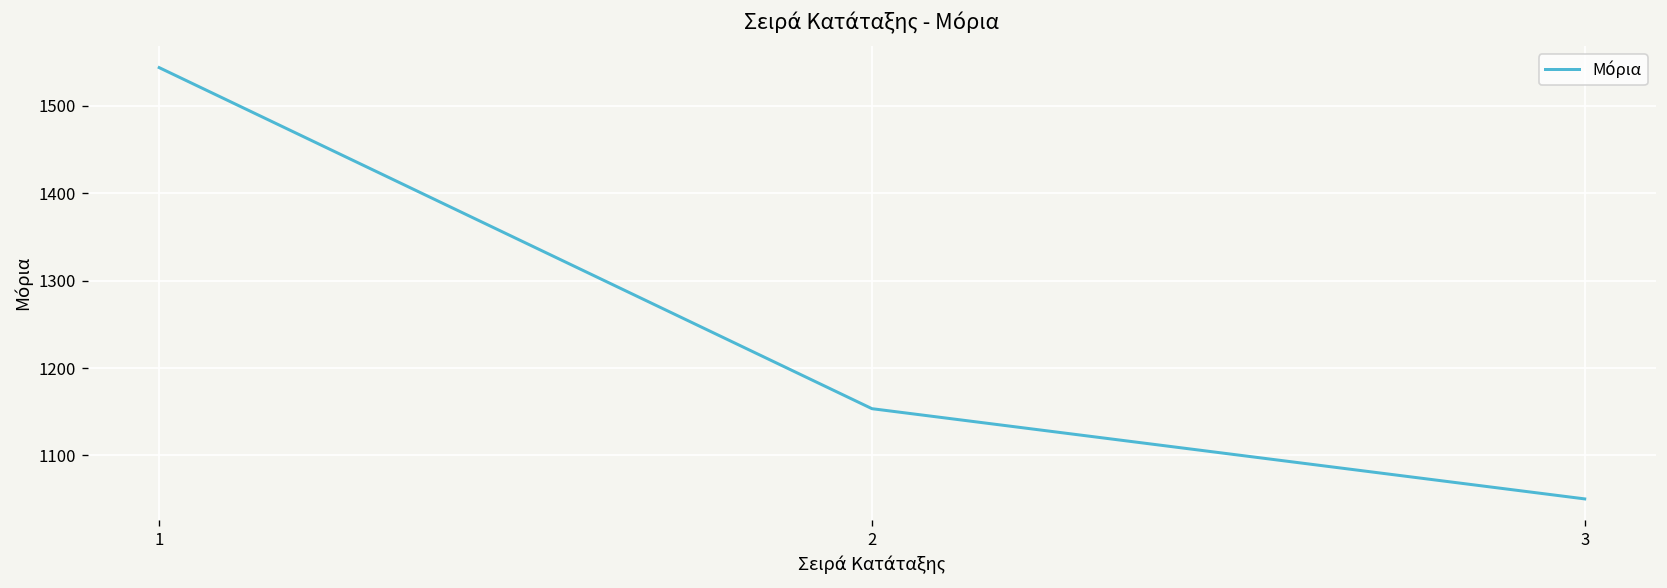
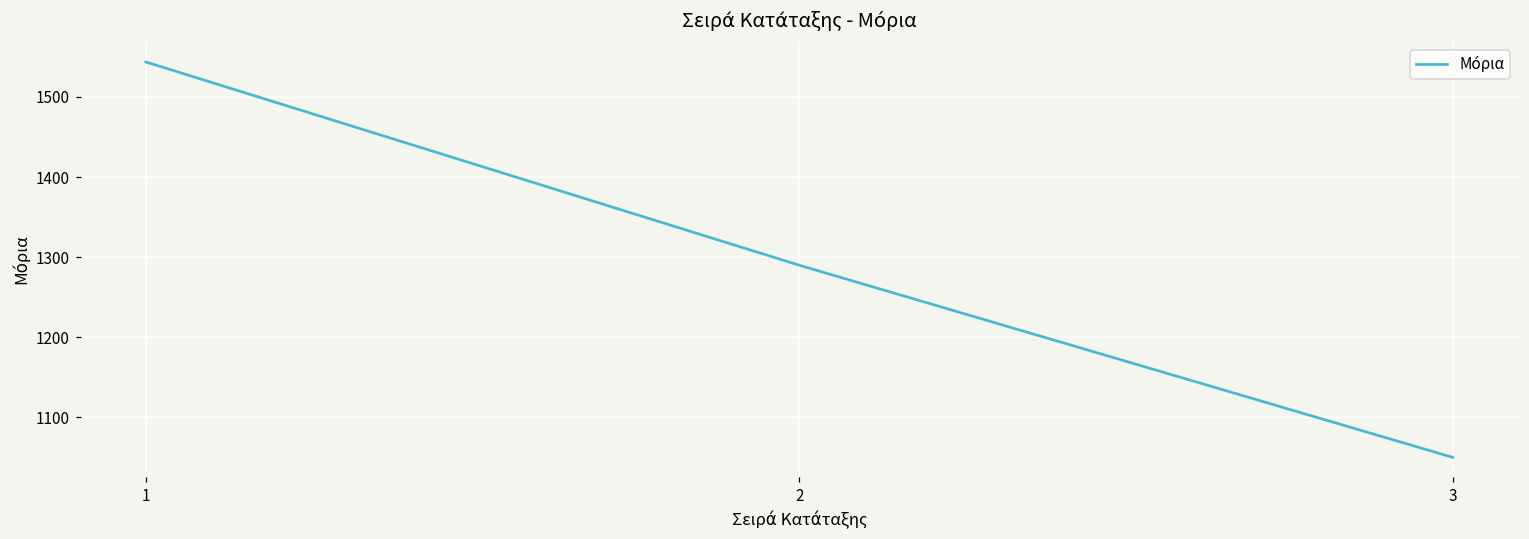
2: 1150 -> 1290
